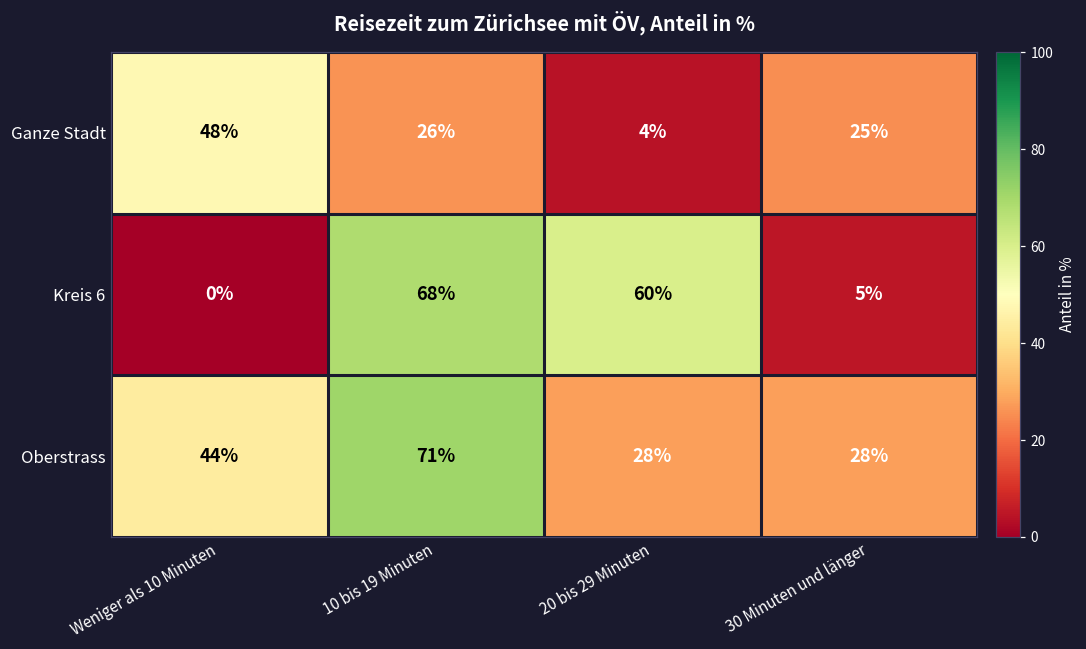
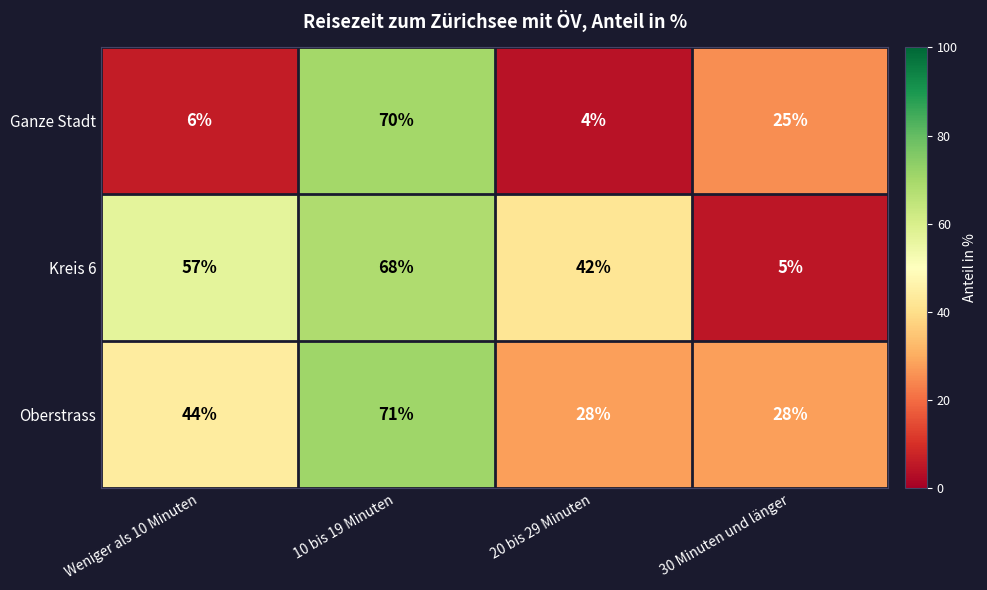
Ganze Stadt, Weniger als 10 Minuten: 48% -> 6%
Ganze Stadt, 10 bis 19 Minuten: 26% -> 70%
Kreis 6, Weniger als 10 Minuten: 0% -> 57%
Kreis 6, 20 bis 29 Minuten: 60% -> 42%
